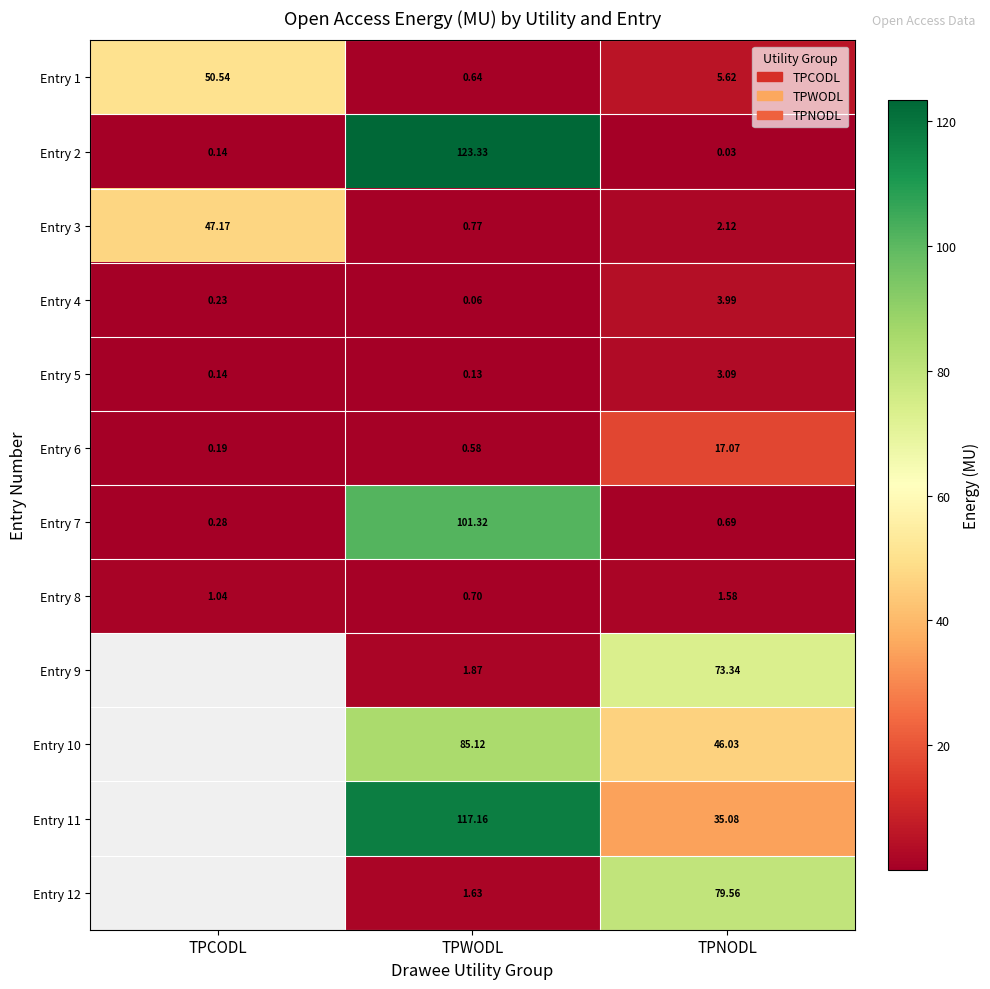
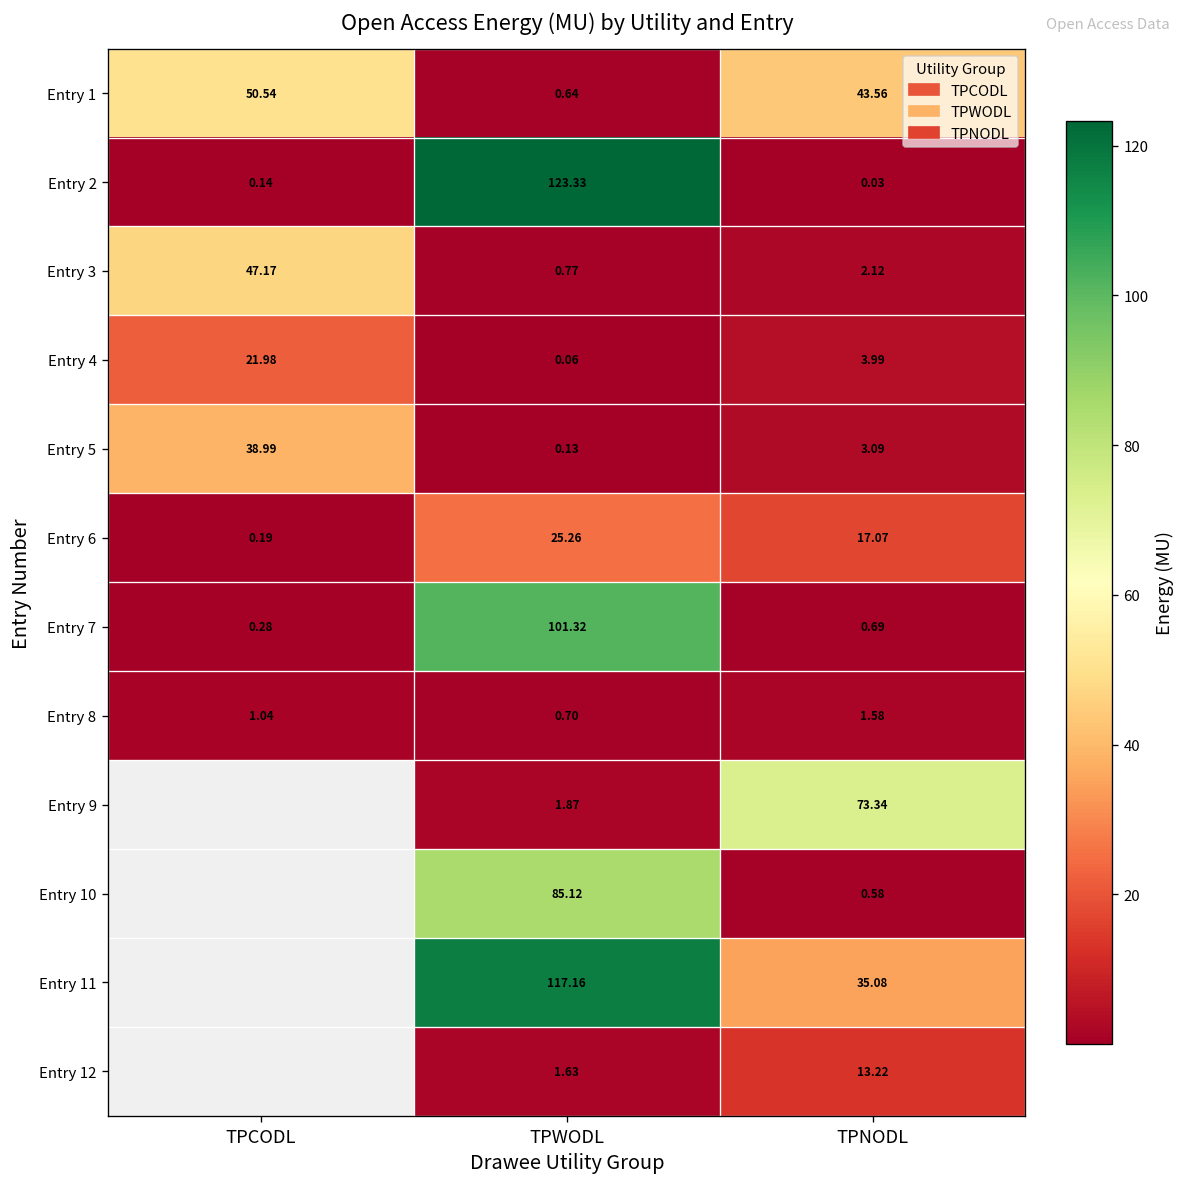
Entry 1, TPNODL: 5.62 -> 43.56
Entry 4, TPCODL: 0.23 -> 21.98
Entry 5, TPCODL: 0.14 -> 38.99
Entry 6, TPWODL: 0.58 -> 25.26
Entry 10, TPNODL: 46.03 -> 0.58
Entry 12, TPNODL: 79.56 -> 13.22
